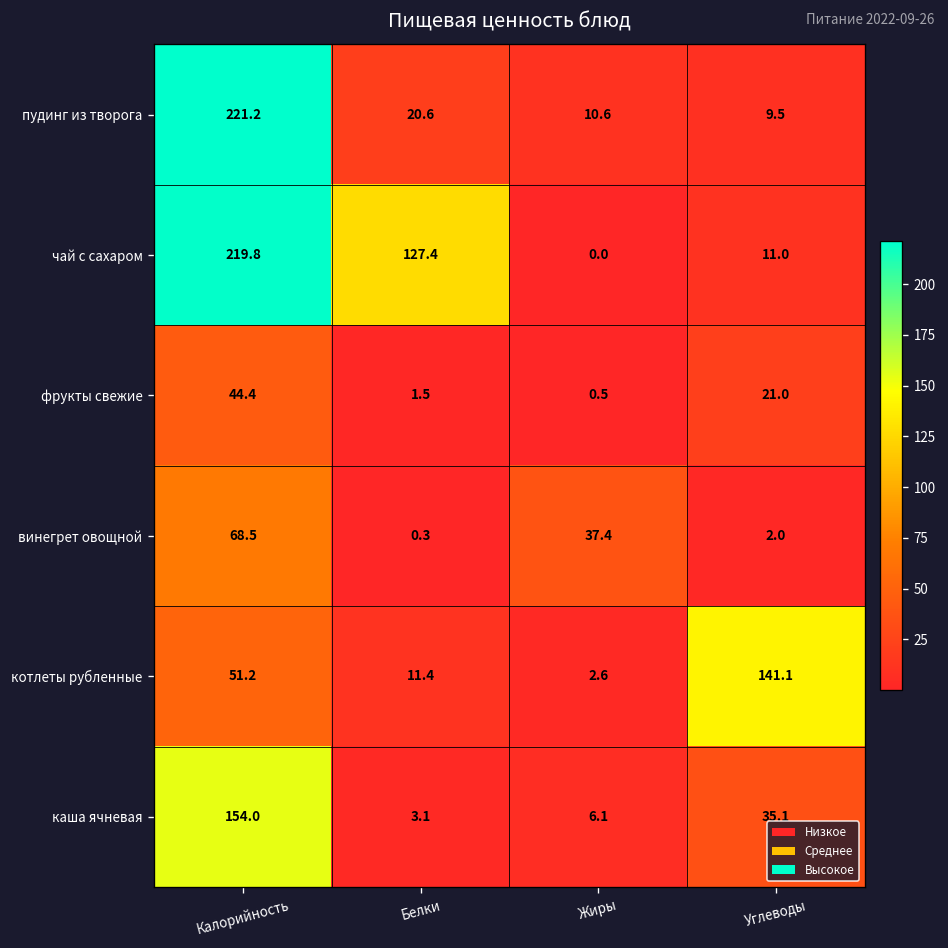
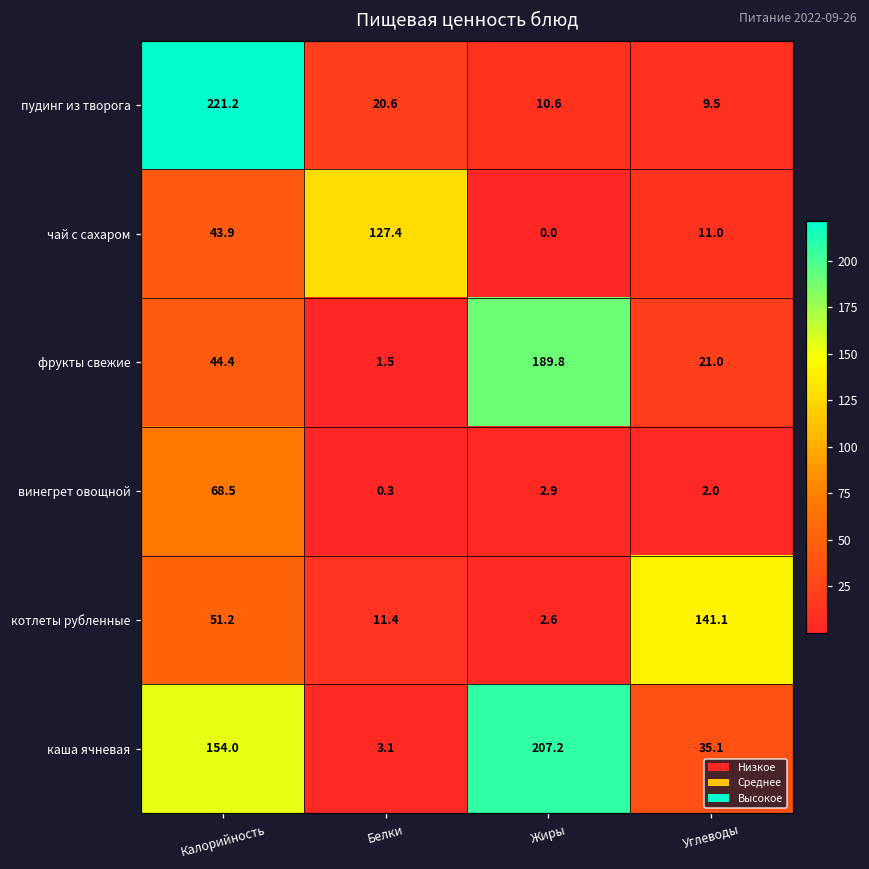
чай с сахаром, Калорийность: 219.8 -> 43.9
фрукты свежие, Жиры: 0.5 -> 189.8
винегрет овощной, Жиры: 37.4 -> 2.9
каша ячневая, Жиры: 6.1 -> 207.2
